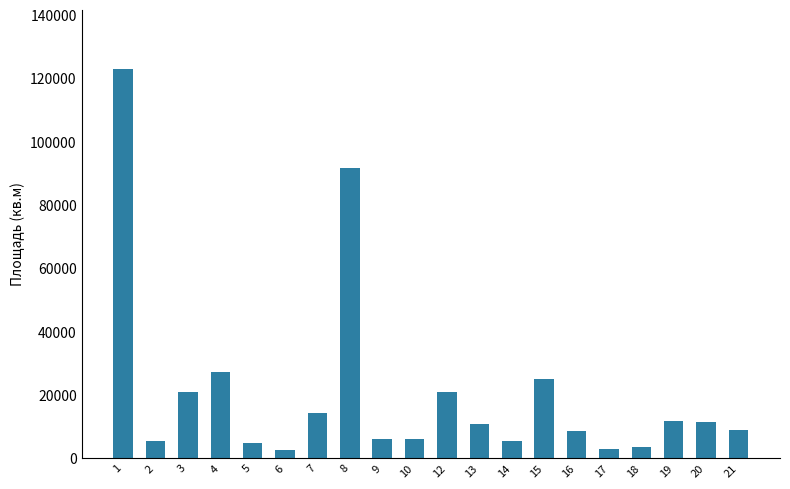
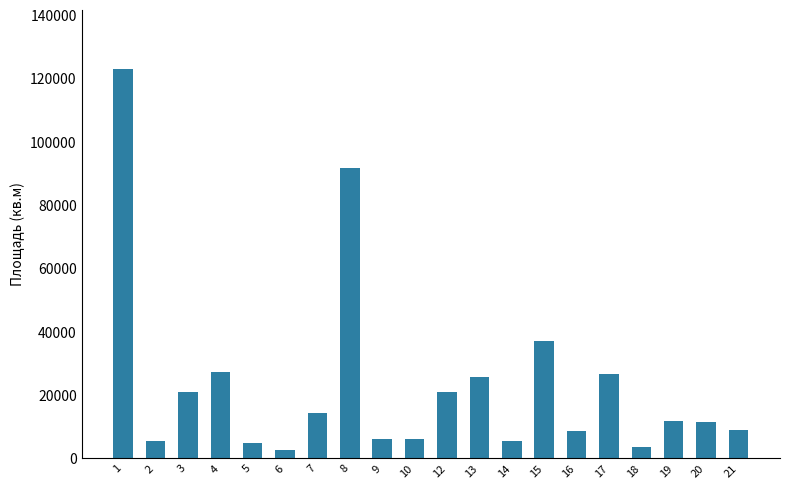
13: 11000 -> 26000
15: 25000 -> 37000
17: 3000 -> 27000
